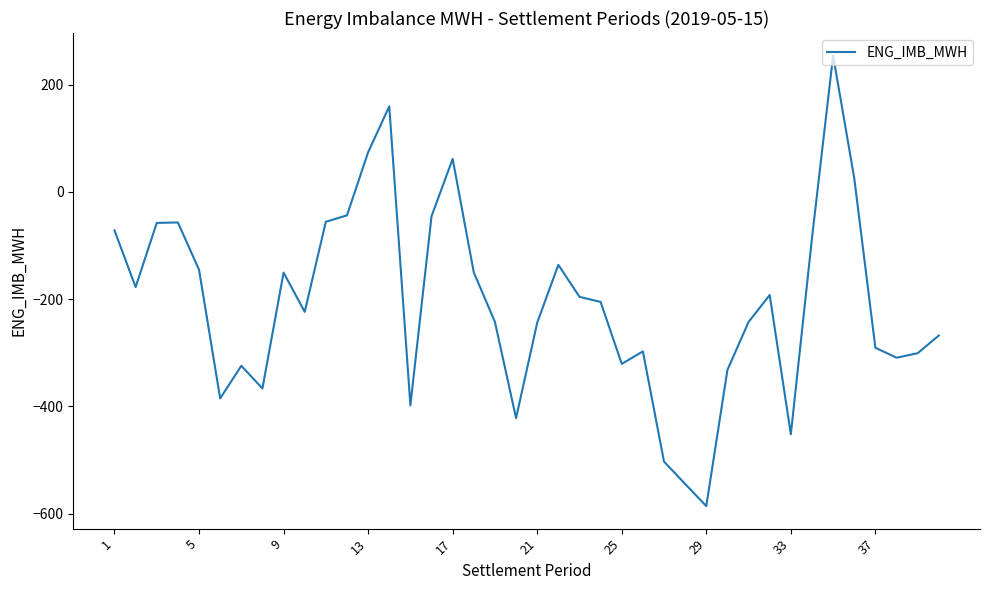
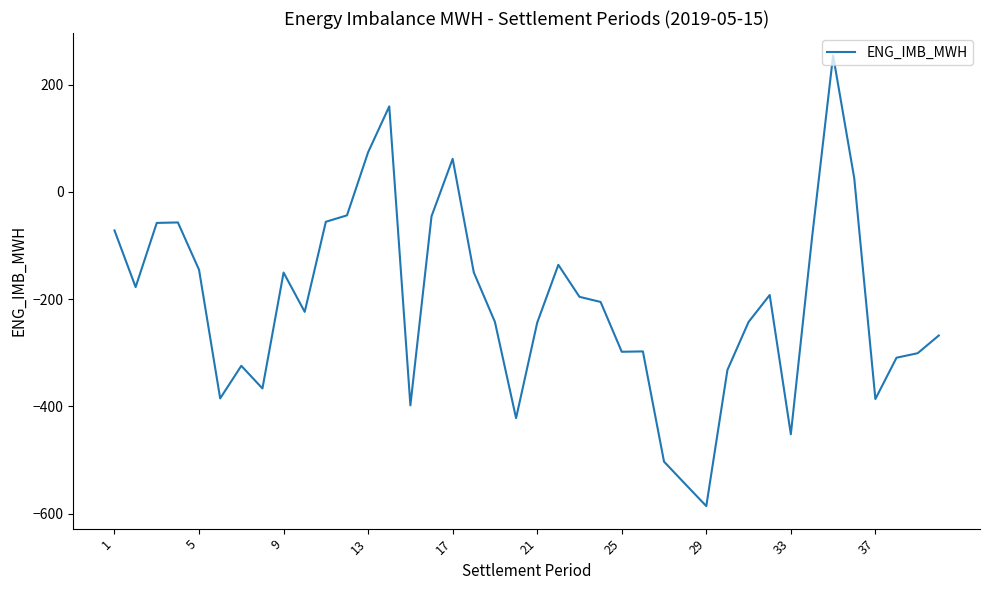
25: -320 -> -300
37: -290 -> -390
